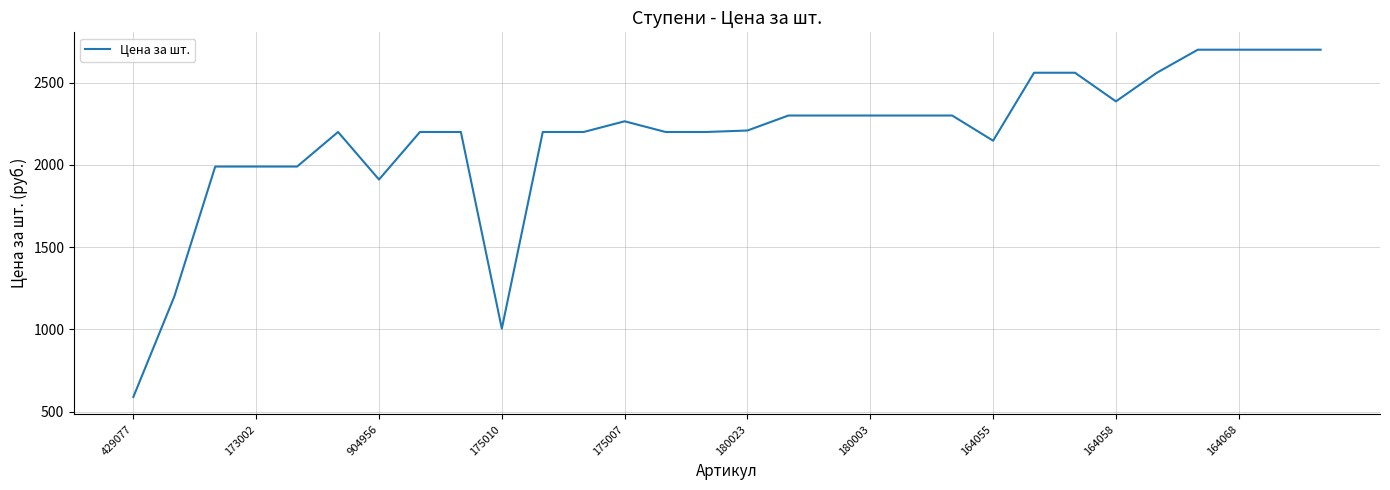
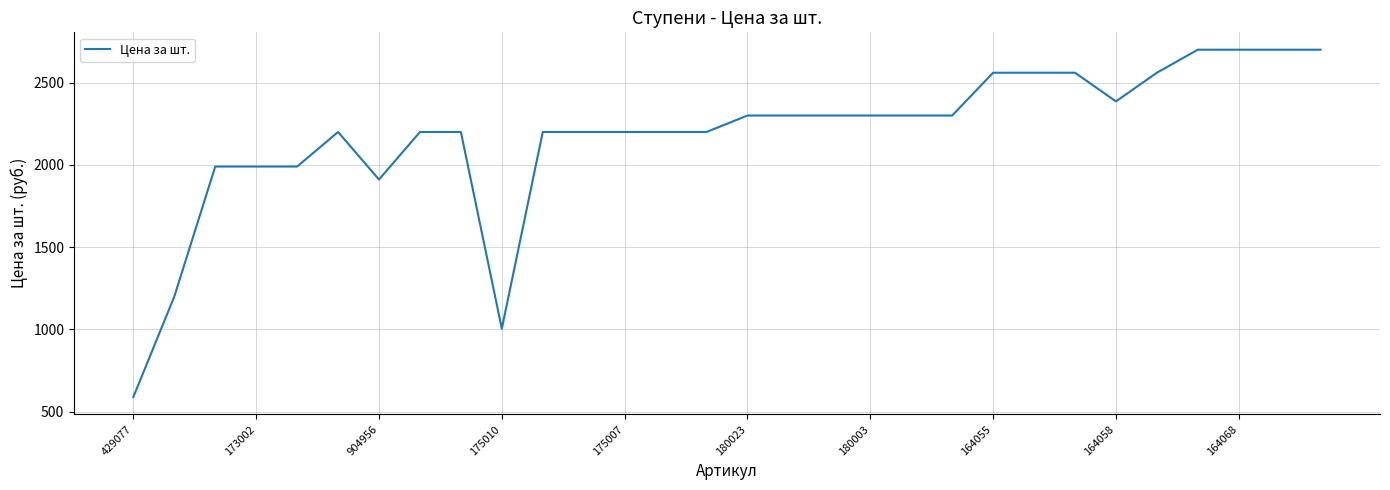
175007: 2270 -> 2200
180023: 2210 -> 2300
164055: 2150 -> 2560
